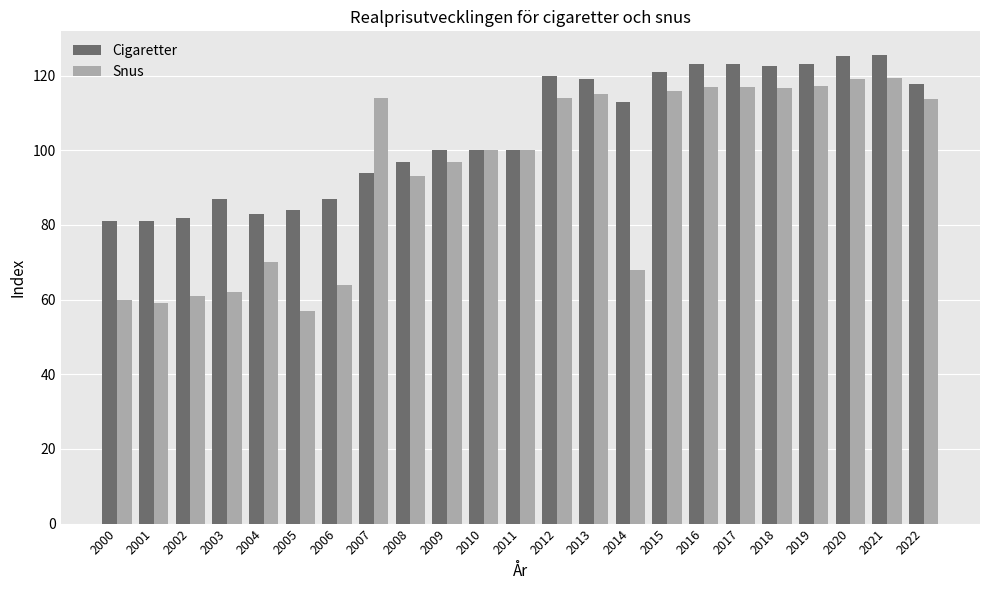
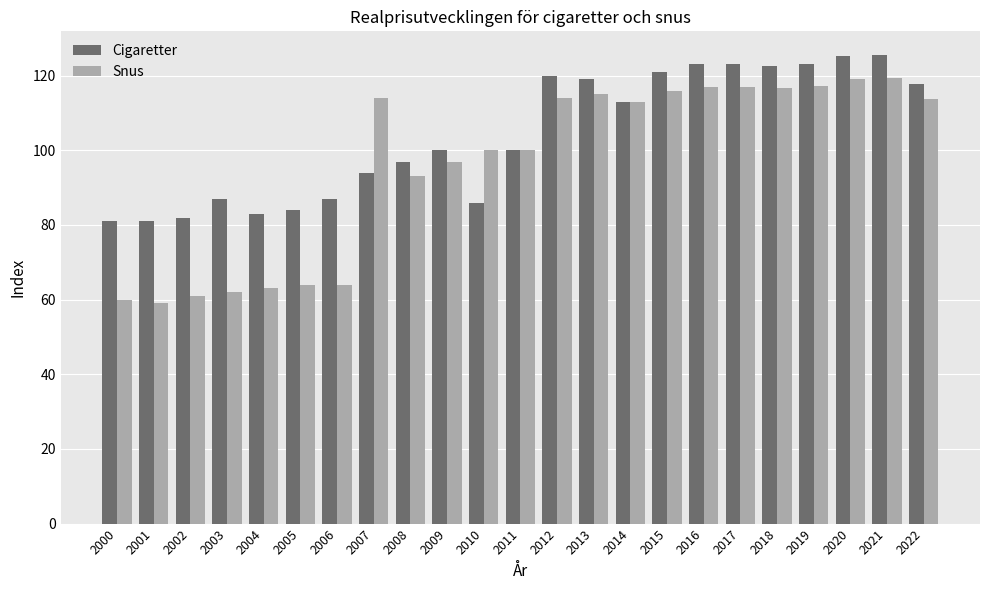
Snus, 2004: 70 -> 63
Snus, 2005: 57 -> 64
Cigaretter, 2010: 100 -> 86
Snus, 2014: 68 -> 113
